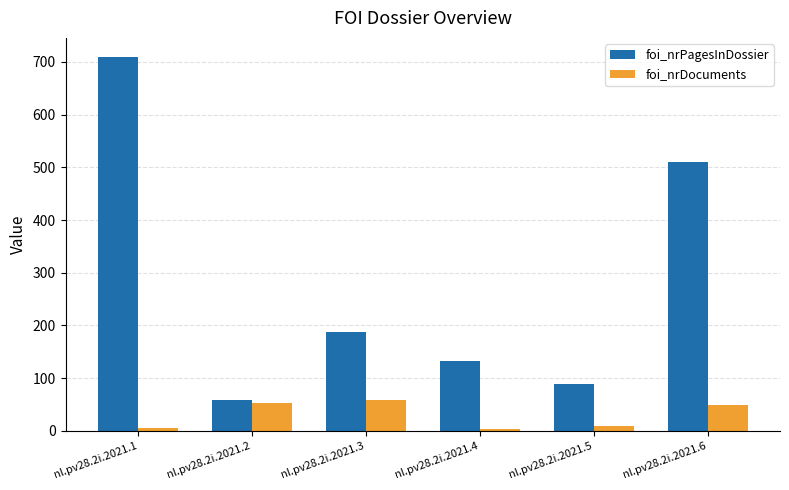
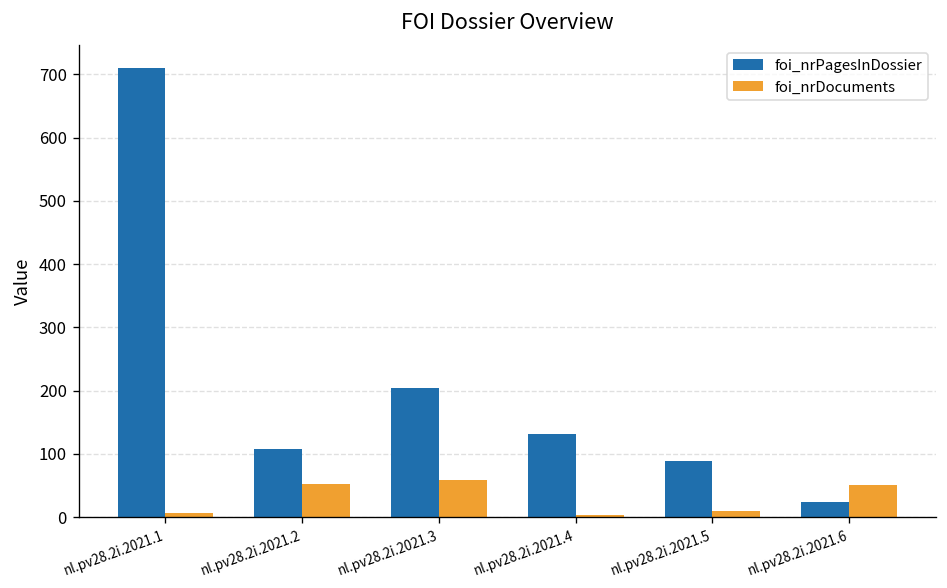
foi_nrPagesInDossier, nl.pv28.2i.2021.2: 60 -> 110
foi_nrPagesInDossier, nl.pv28.2i.2021.3: 190 -> 200
foi_nrPagesInDossier, nl.pv28.2i.2021.6: 510 -> 20
